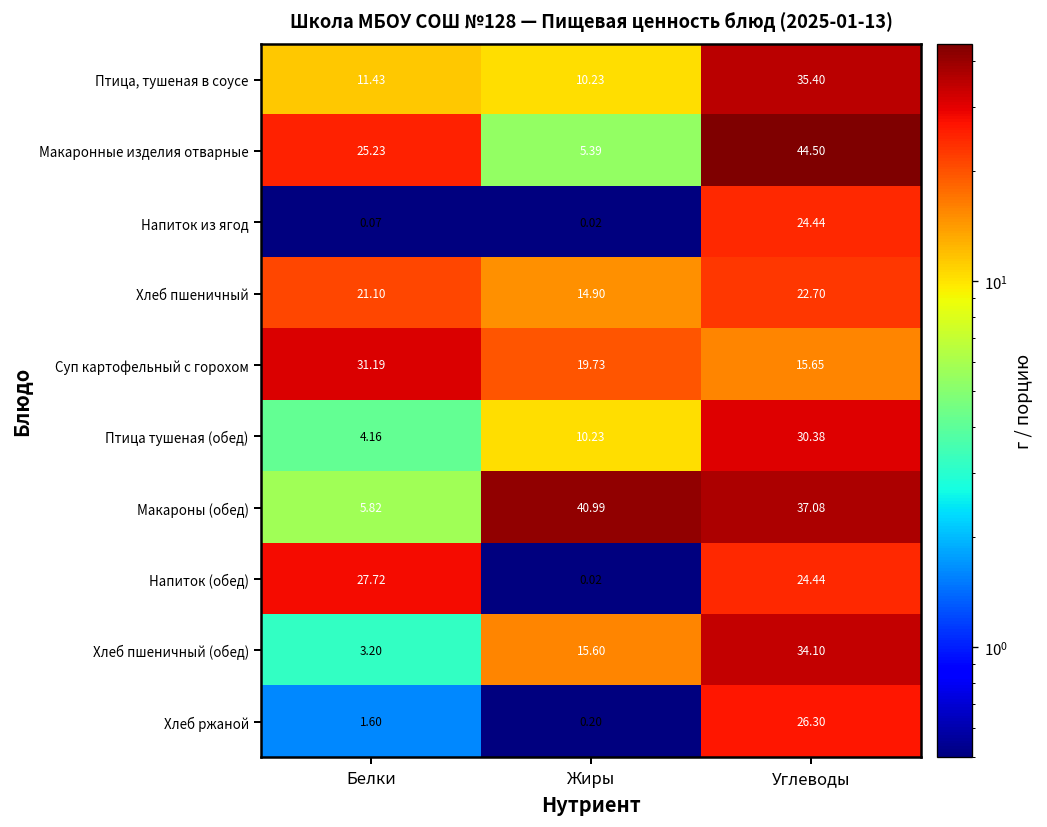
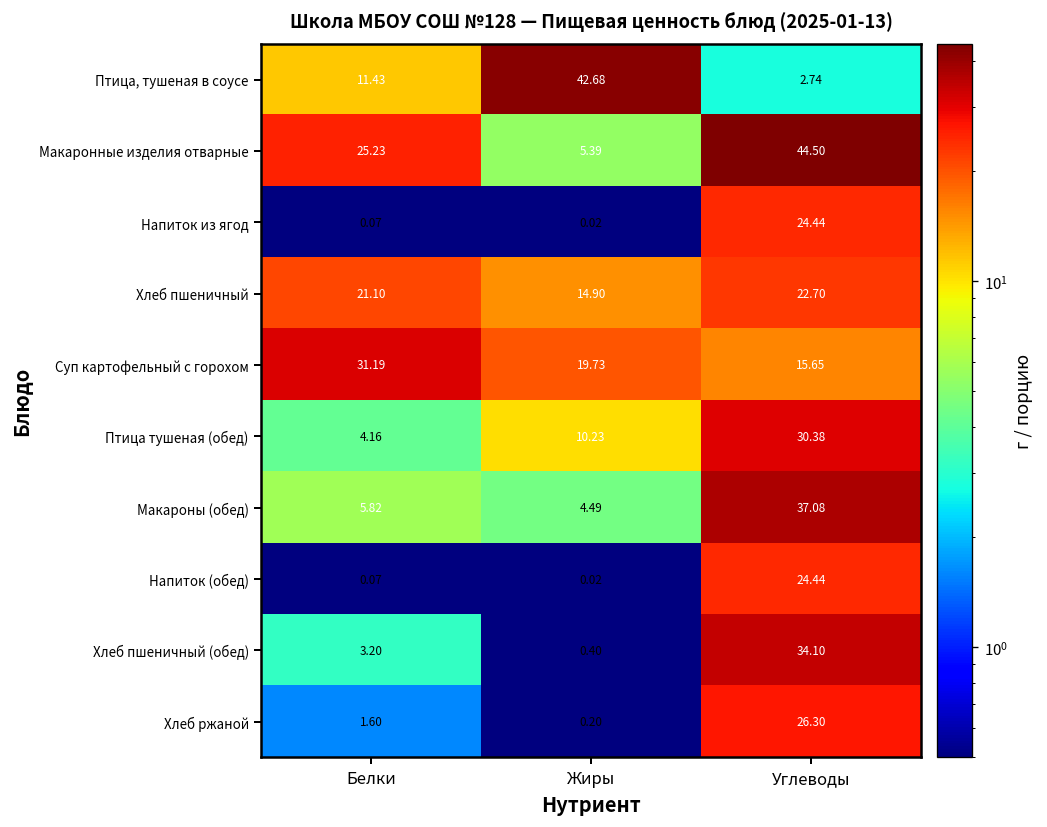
Птица, тушеная в соусе, Жиры: 10.23 -> 42.68
Птица, тушеная в соусе, Углеводы: 35.40 -> 2.74
Макароны (обед), Жиры: 40.99 -> 4.49
Напиток (обед), Белки: 27.72 -> 0.07
Хлеб пшеничный (обед), Жиры: 15.60 -> 0.40
